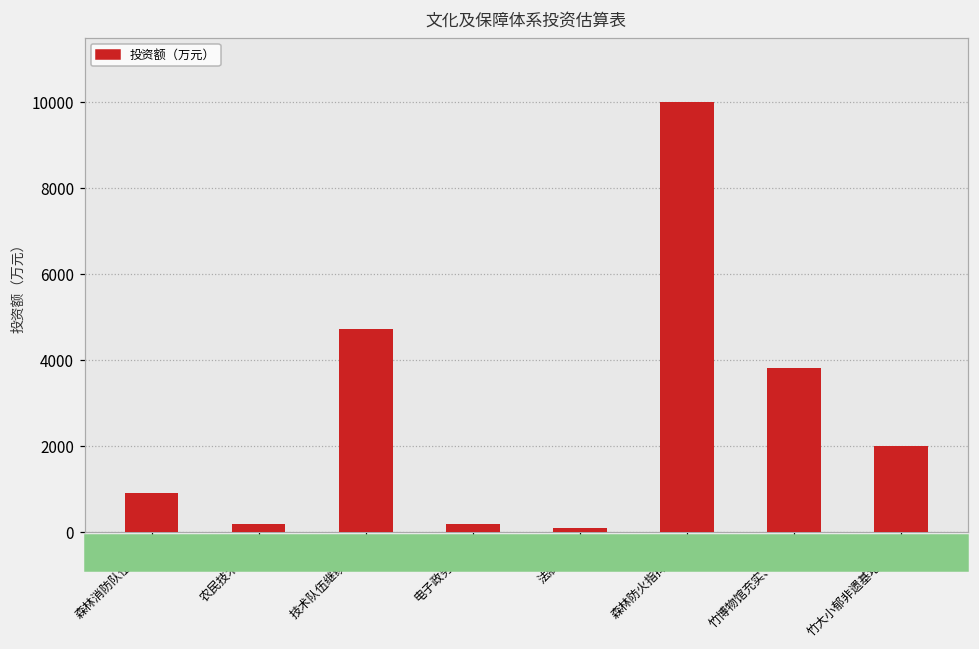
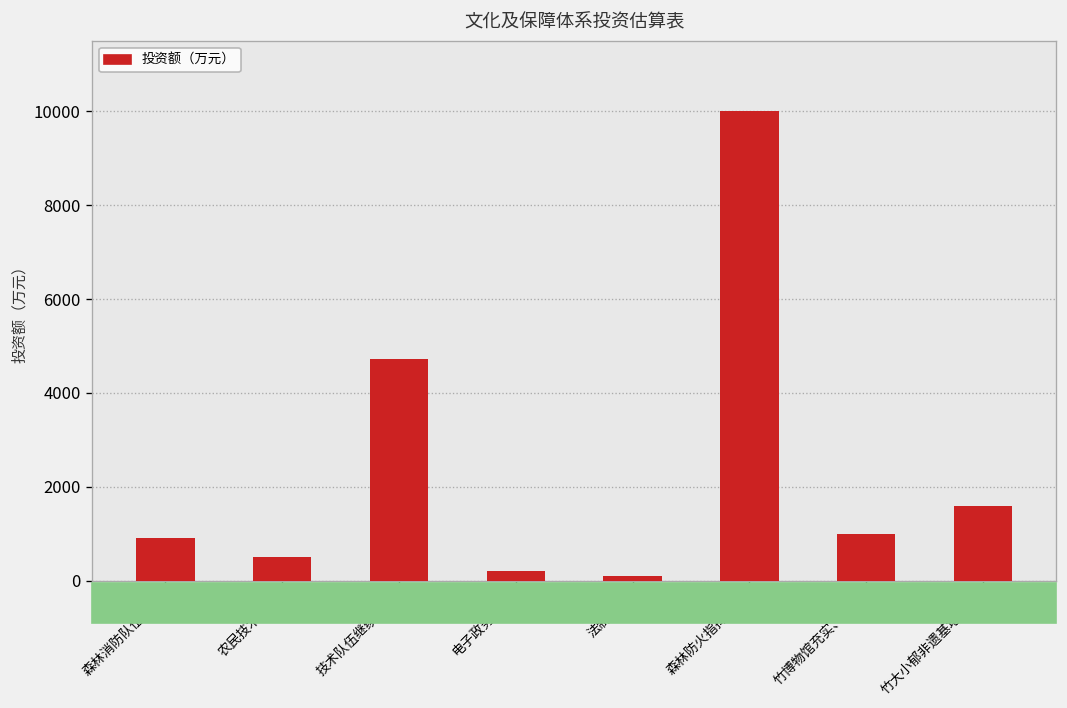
农民技术培训: 200 -> 500
竹博物馆充实、维护: 3800 -> 1000
竹大小郁非遗基地建设: 2000 -> 1600
